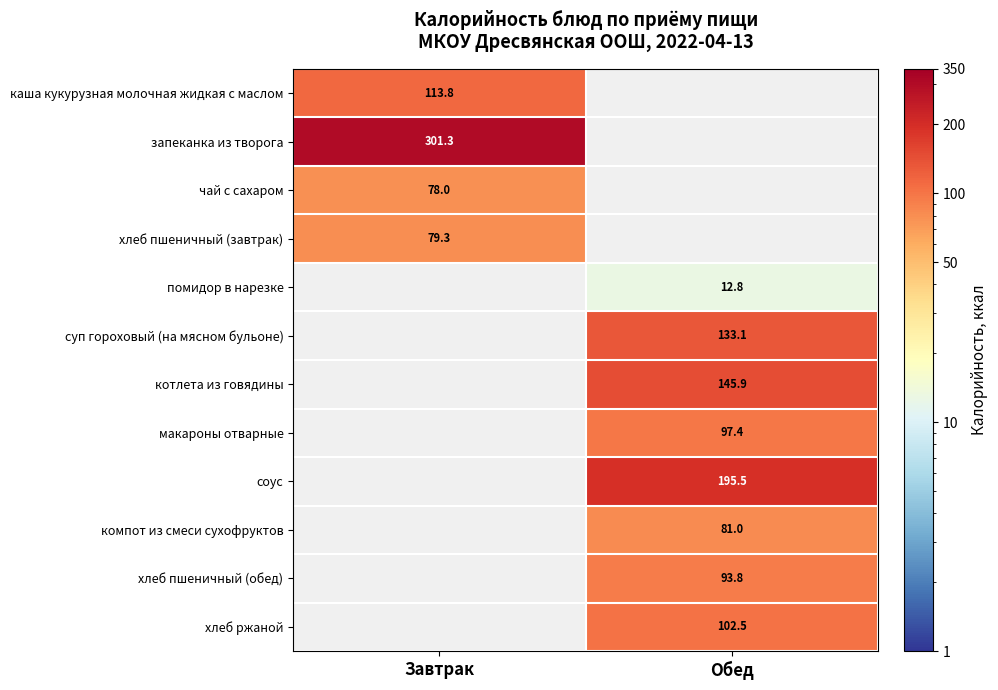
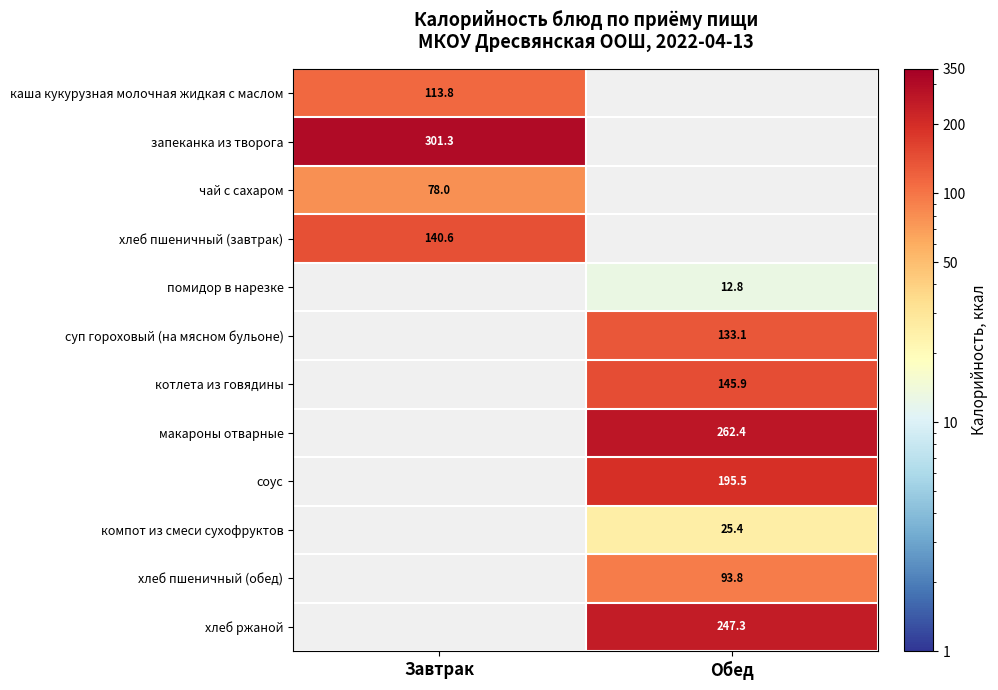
хлеб пшеничный (завтрак), Завтрак: 79.3 -> 140.6
макароны отварные, Обед: 97.4 -> 262.4
компот из смеси сухофруктов, Обед: 81.0 -> 25.4
хлеб ржаной, Обед: 102.5 -> 247.3
